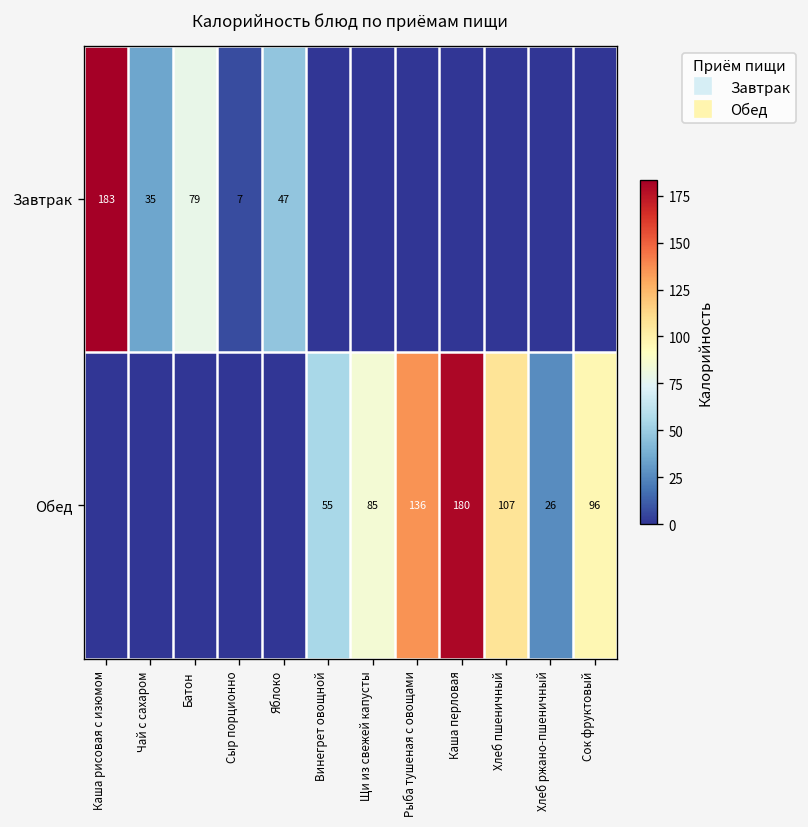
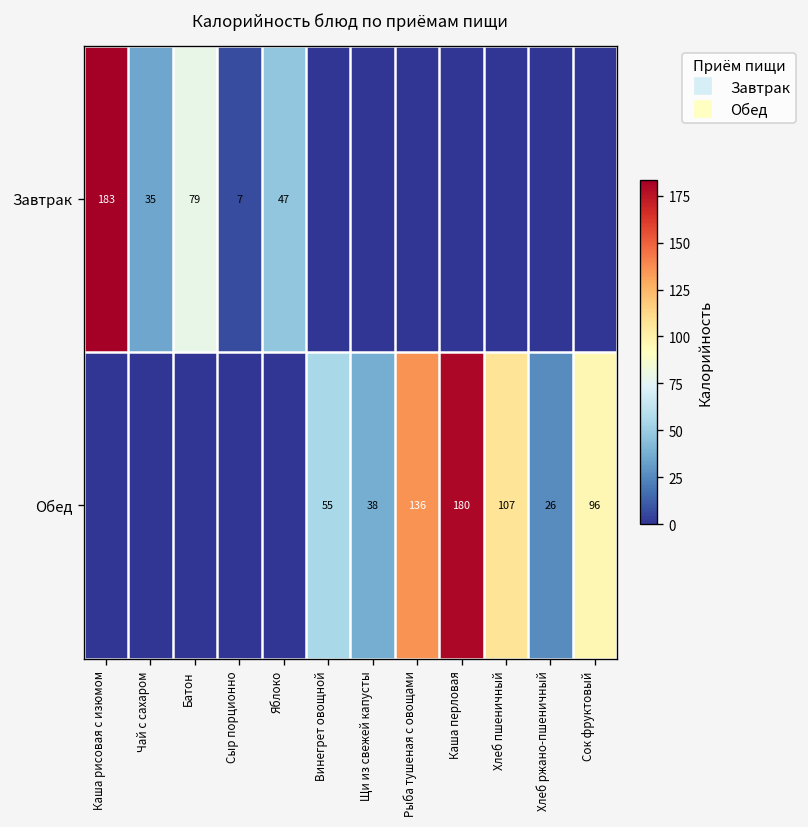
Обед, Щи из свежей капусты: 85 -> 38
